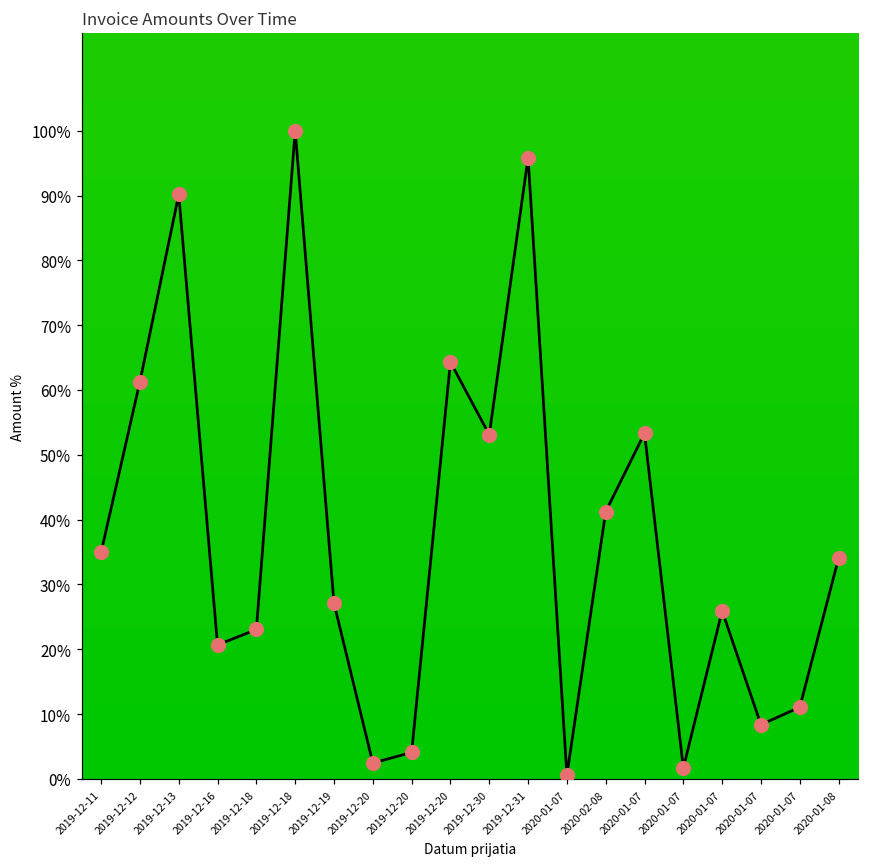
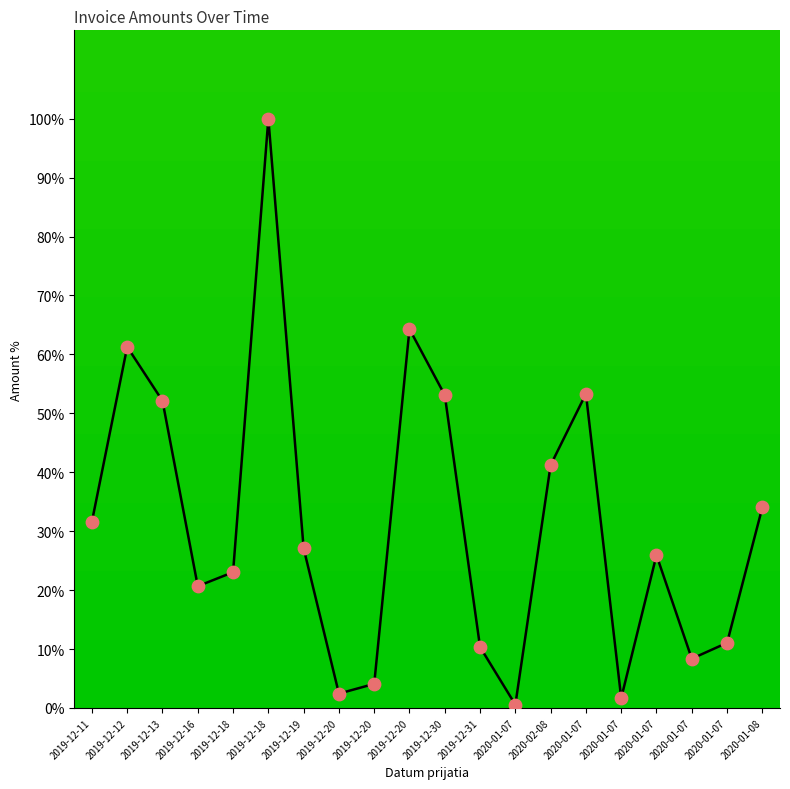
2019-12-11: 35% -> 32%
2019-12-13: 90% -> 52%
2019-12-31: 96% -> 10%
